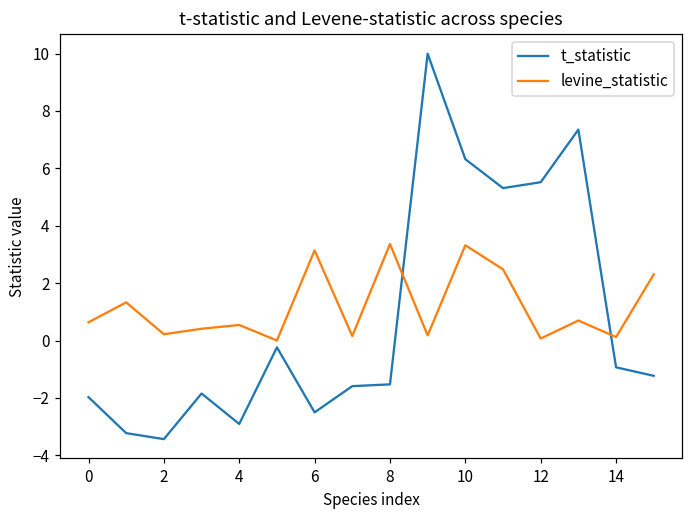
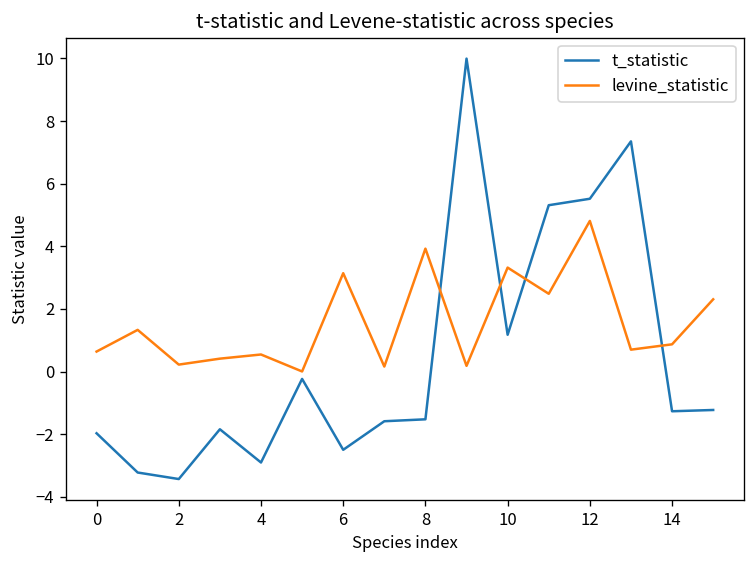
levine_statistic, 8: 3.4 -> 3.9
t_statistic, 10: 6.3 -> 1.2
levine_statistic, 12: 0.1 -> 4.8
t_statistic, 14: -0.9 -> -1.3
levine_statistic, 14: 0.1 -> 0.9
